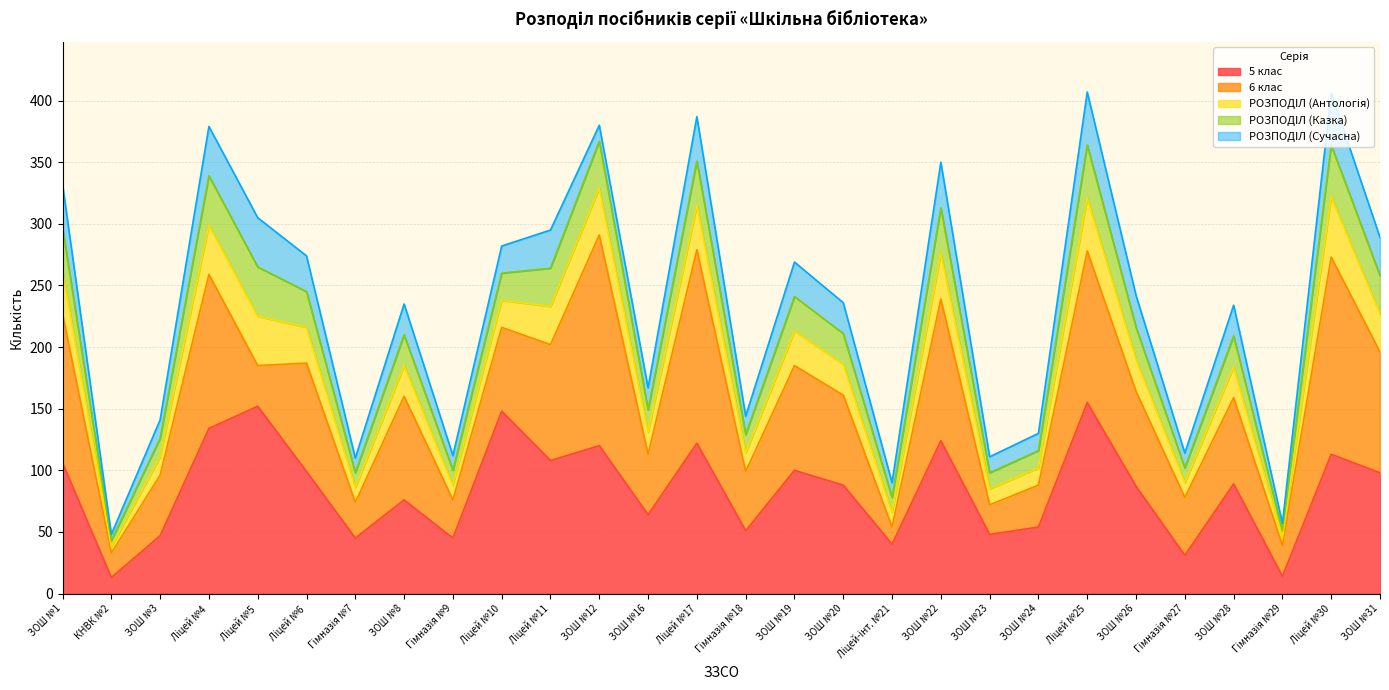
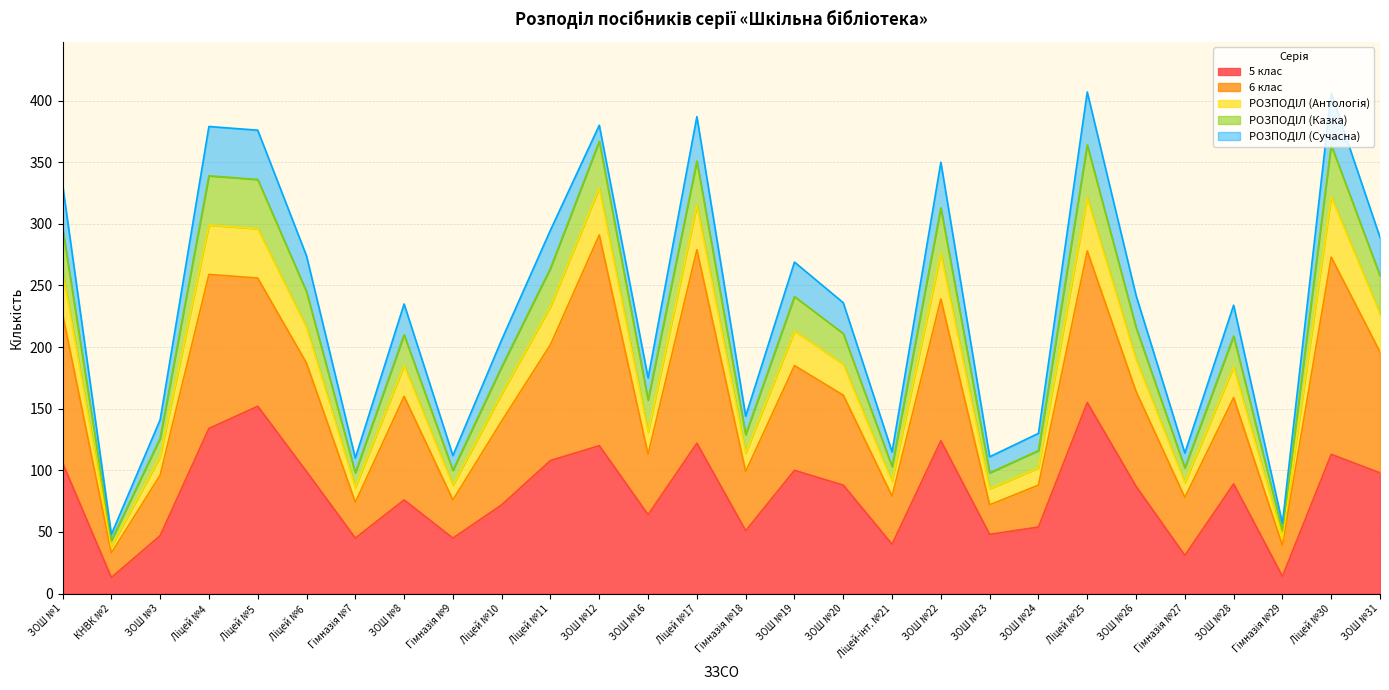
6 клас, Ліцей №5: 33 -> 104
5 клас, Ліцей №10: 148 -> 72
РОЗПОДІЛ (Казка), ЗОШ №16: 18 -> 26
6 клас, Ліцей-інт. №21: 14 -> 39
